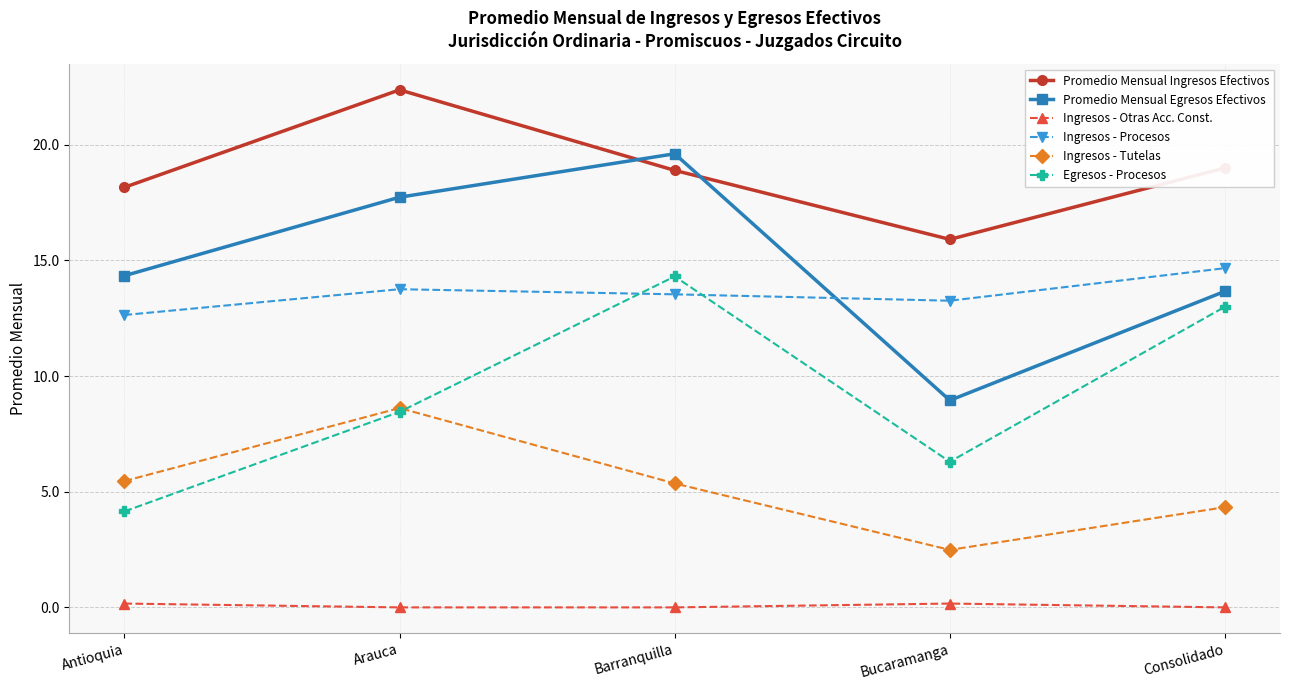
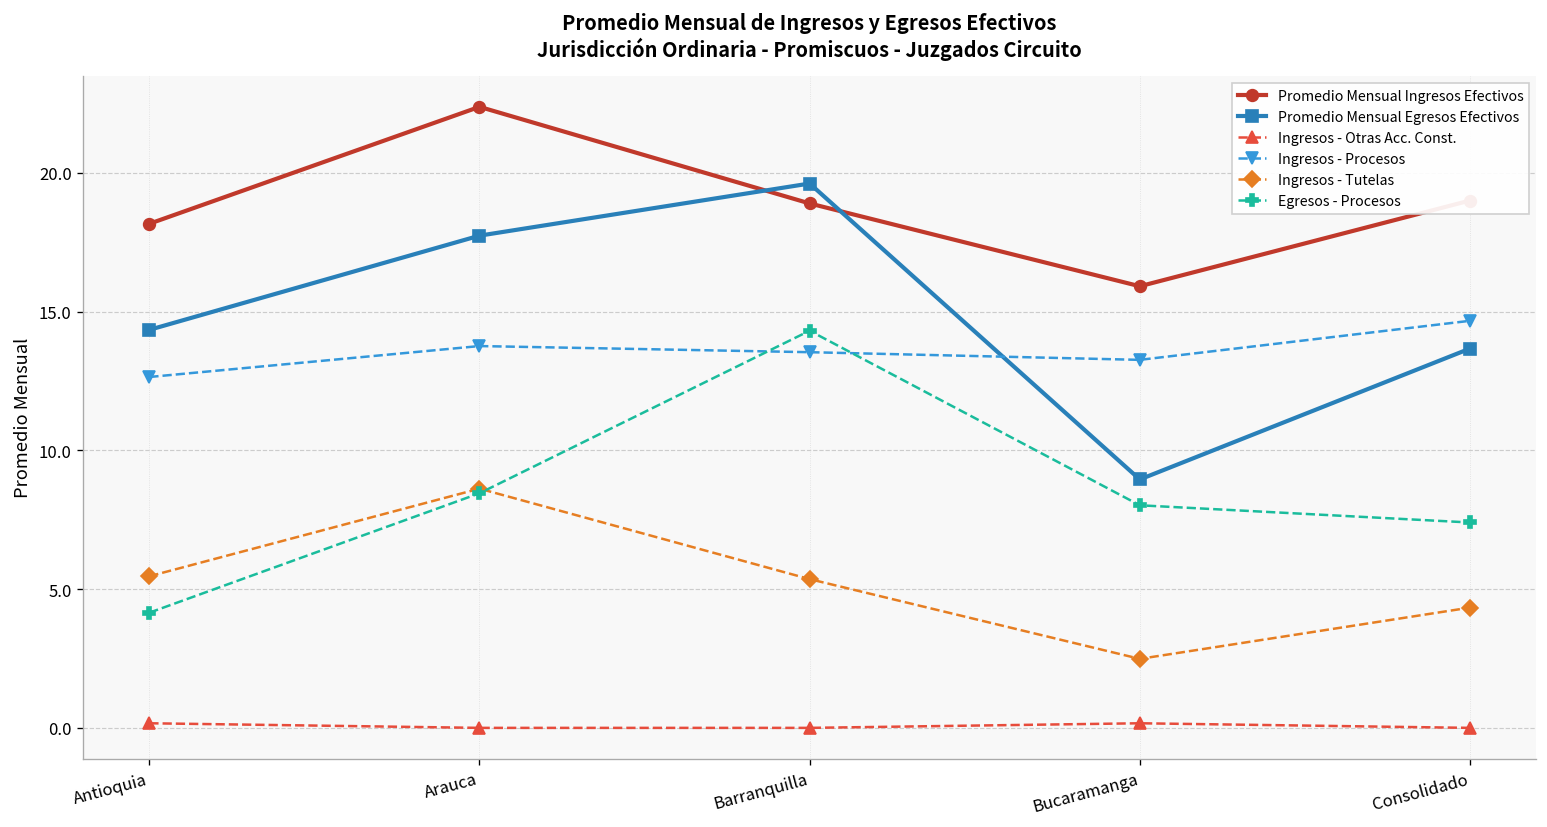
Egresos - Procesos, Bucaramanga: 6.3 -> 8.0
Egresos - Procesos, Consolidado: 13.0 -> 7.4
